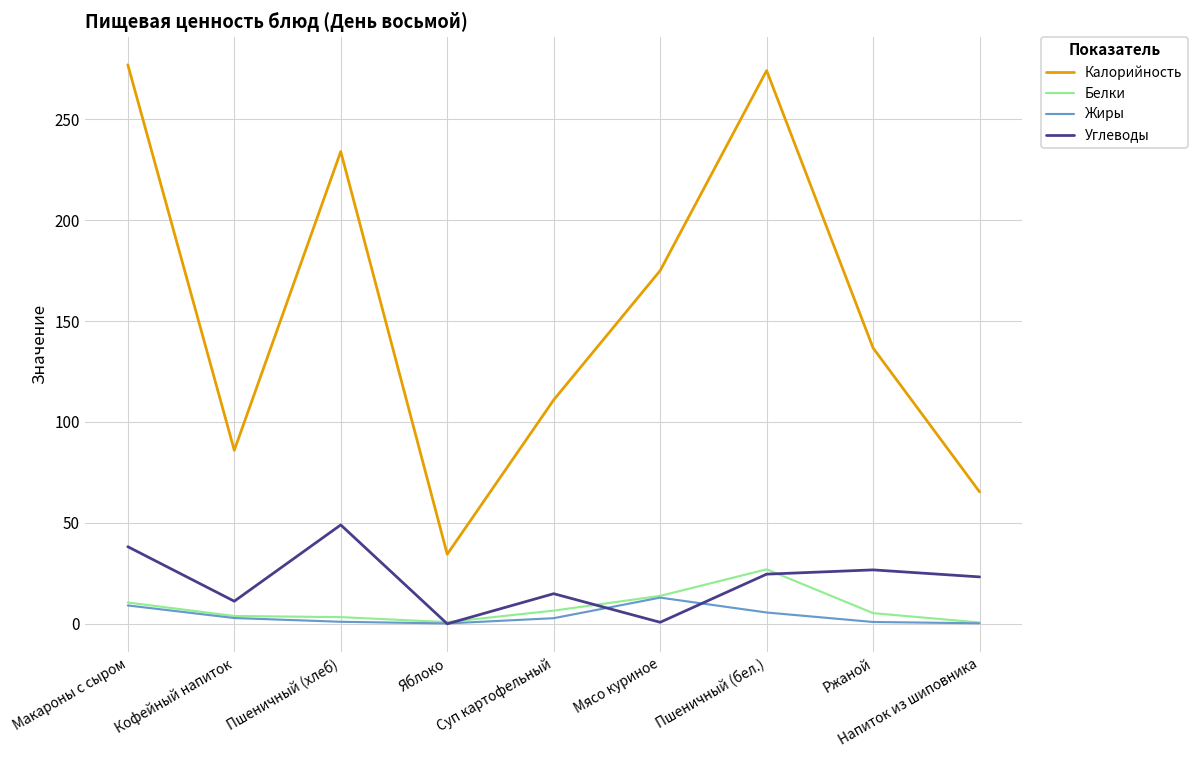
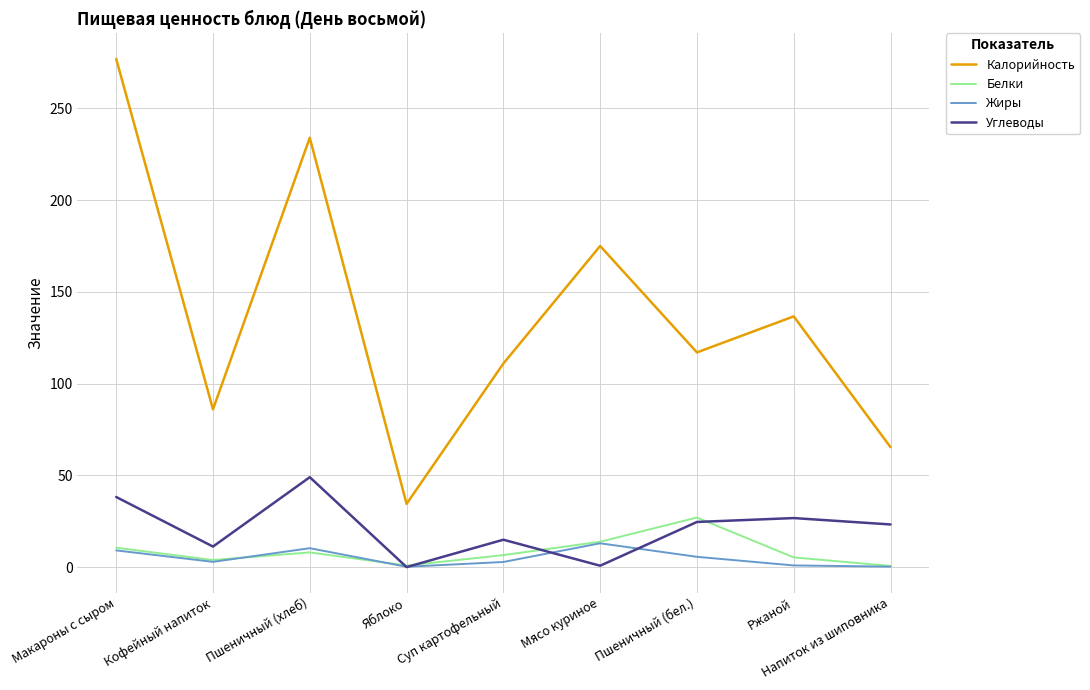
Белки, Пшеничный (хлеб): 3 -> 8
Жиры, Пшеничный (хлеб): 1 -> 10
Калорийность, Пшеничный (бел.): 274 -> 117
